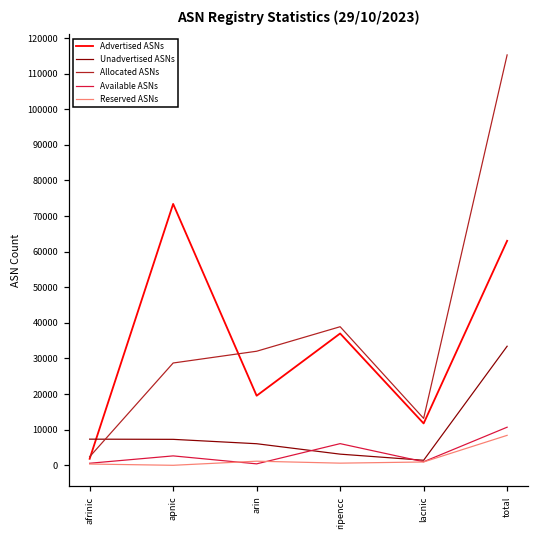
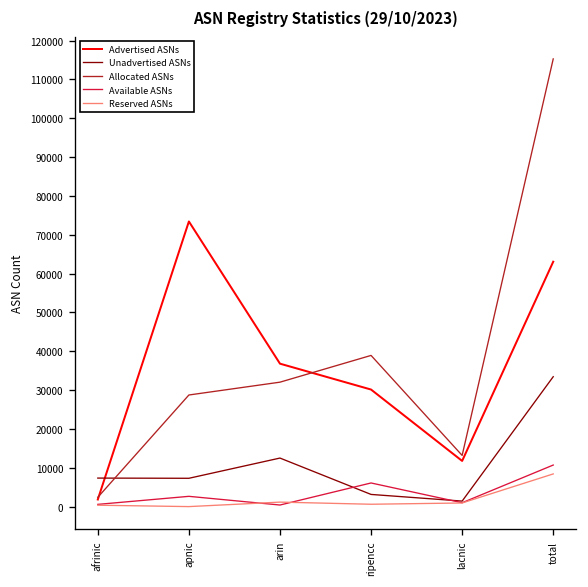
Advertised ASNs, arin: 20000 -> 37000
Unadvertised ASNs, arin: 6000 -> 12000
Advertised ASNs, ripencc: 37000 -> 30000
